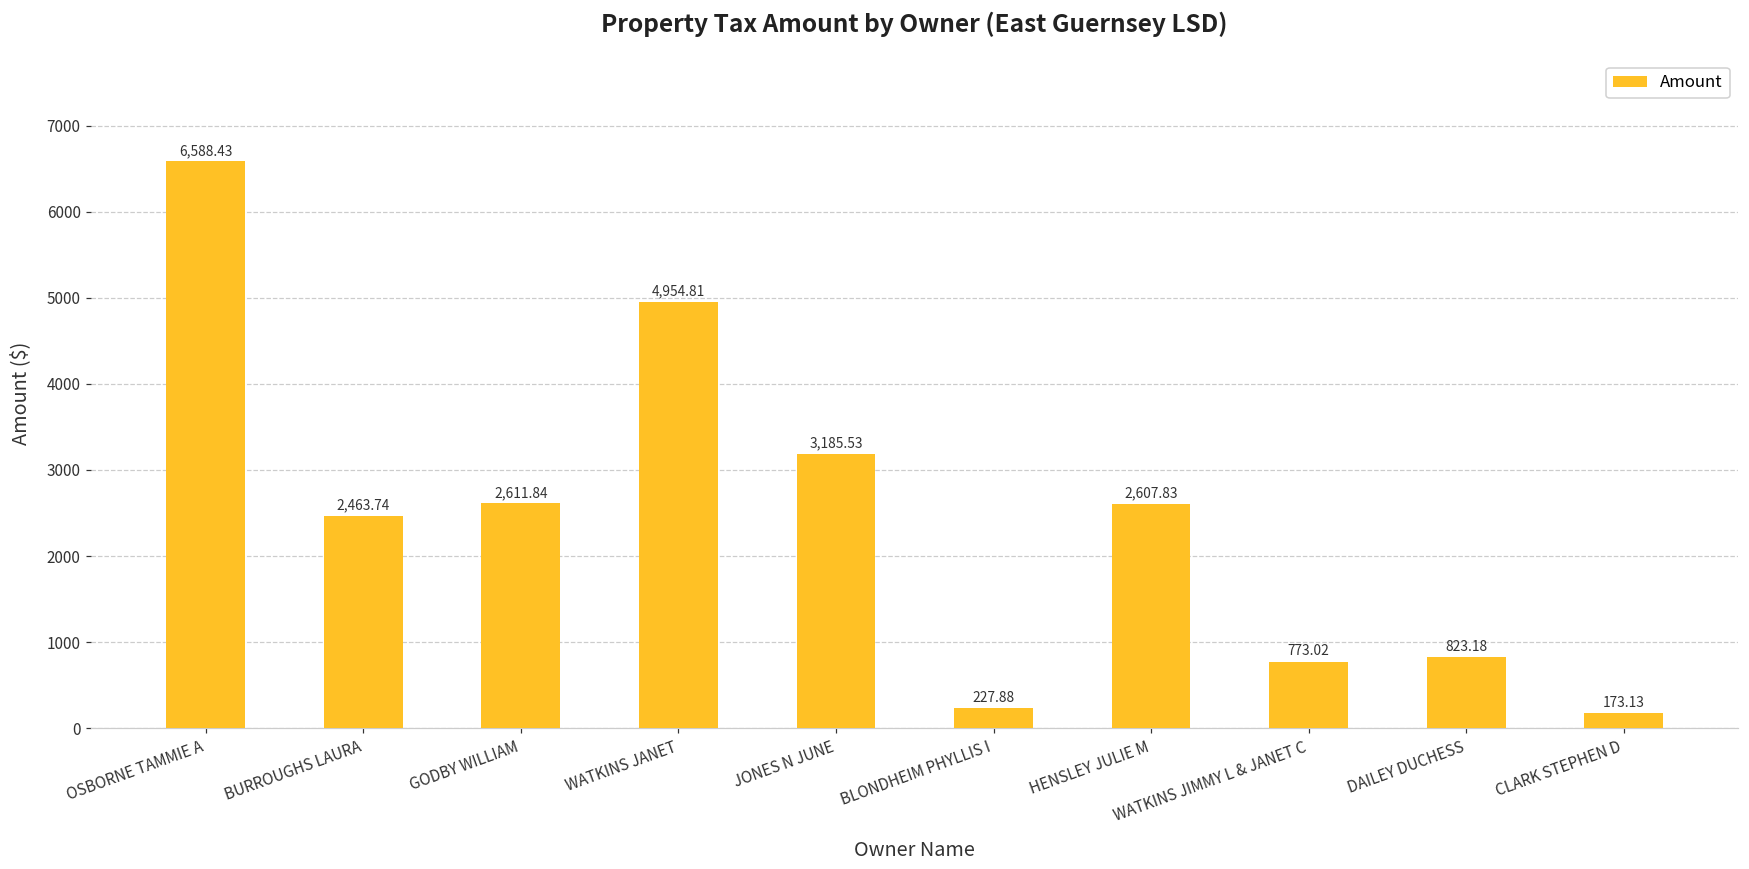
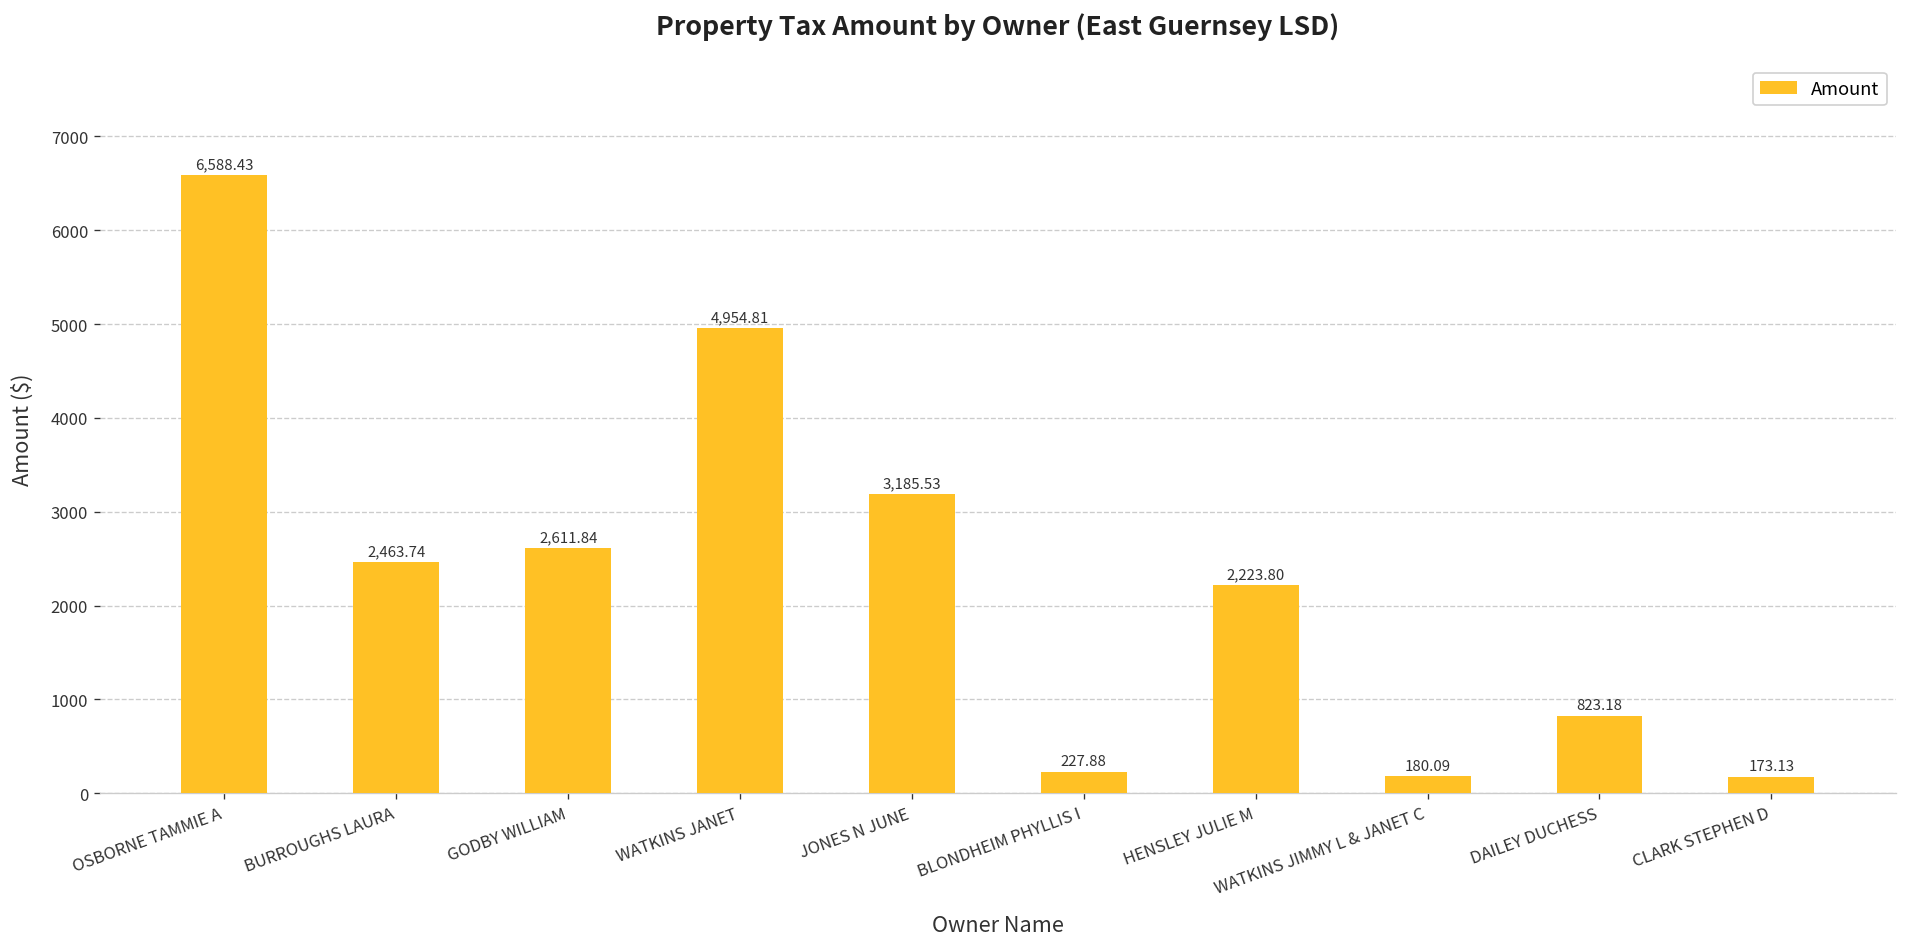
HENSLEY JULIE M: 2,607.83 -> 2,223.80
WATKINS JIMMY L & JANET C: 773.02 -> 180.09
